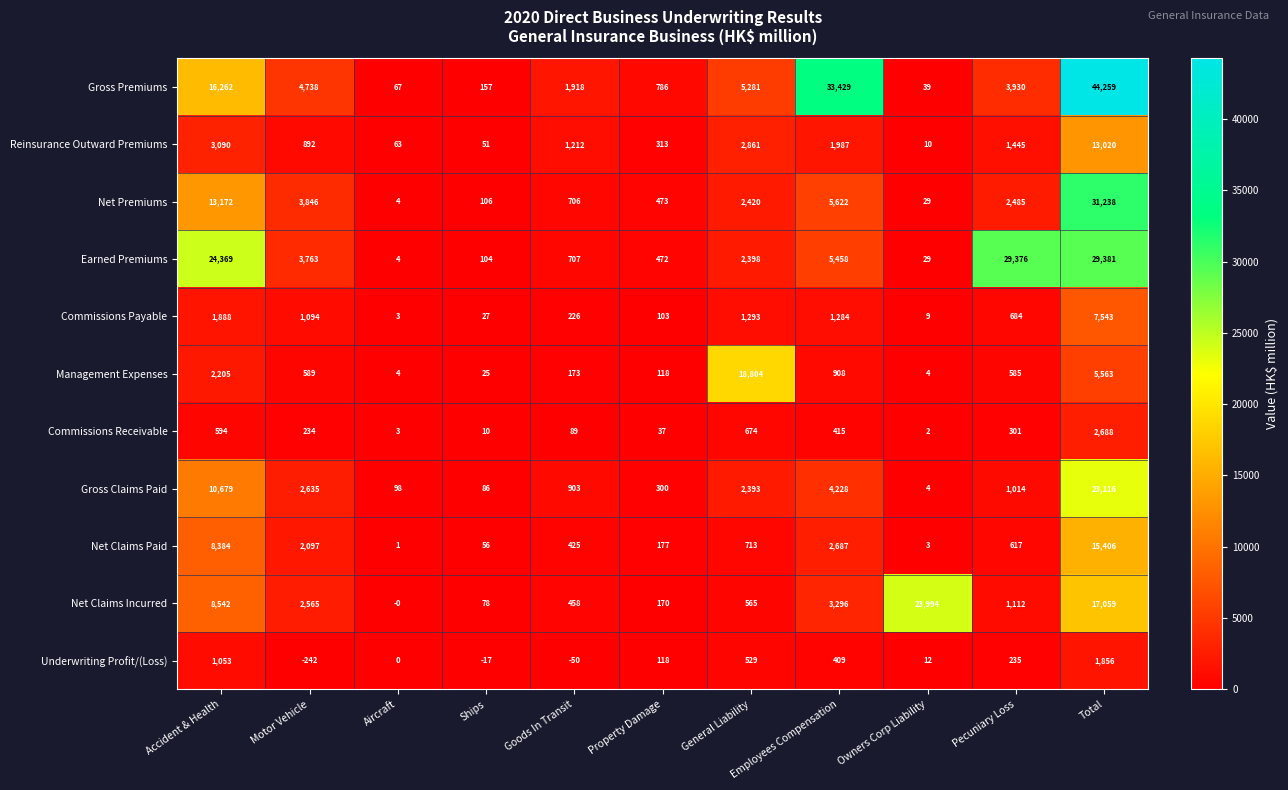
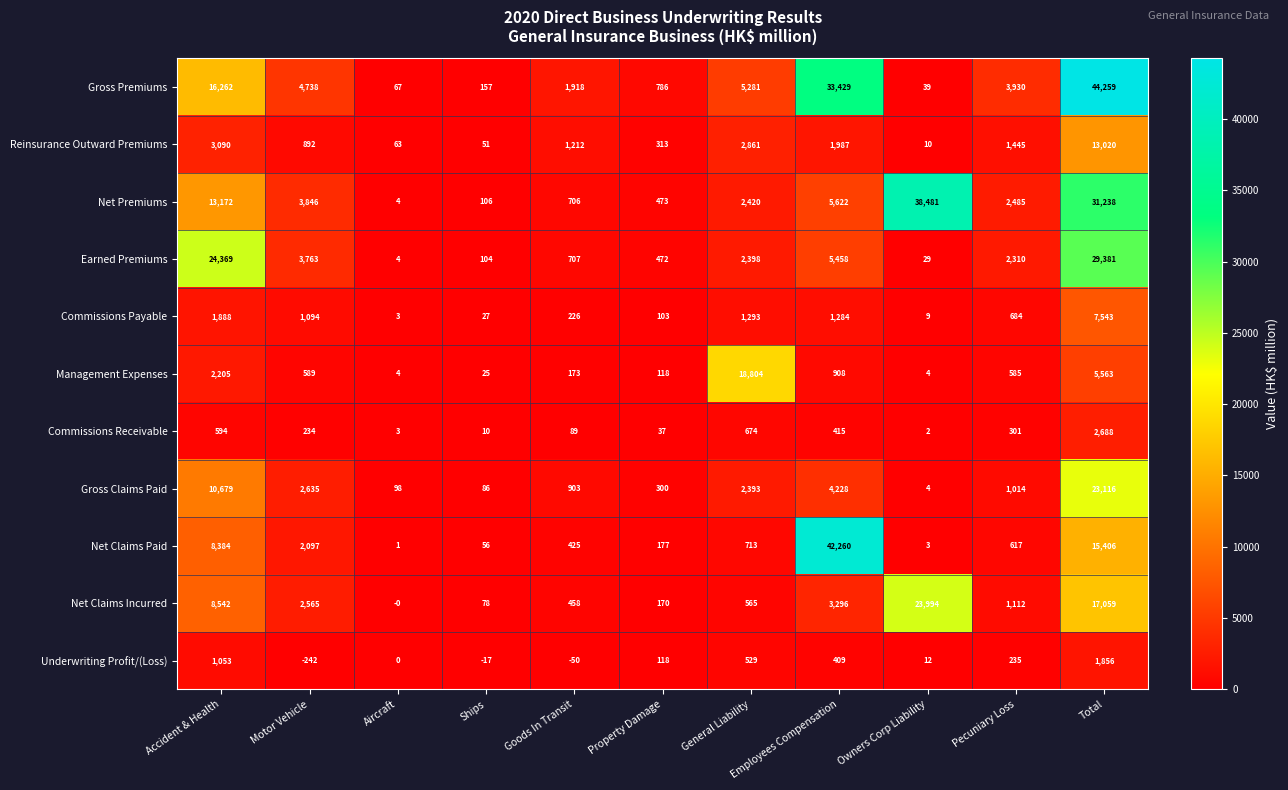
Net Premiums, Owners Corp Liability: 29 -> 38,481
Earned Premiums, Pecuniary Loss: 29,376 -> 2,310
Net Claims Paid, Employees Compensation: 2,687 -> 42,260
